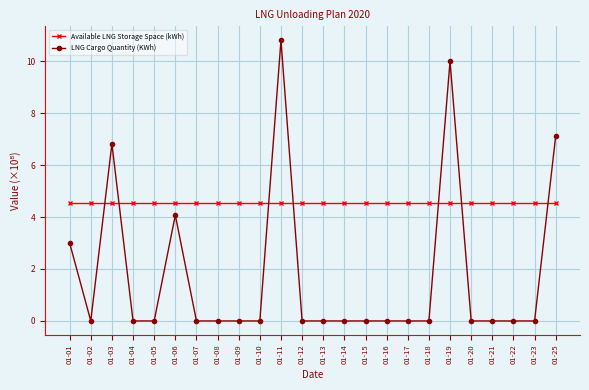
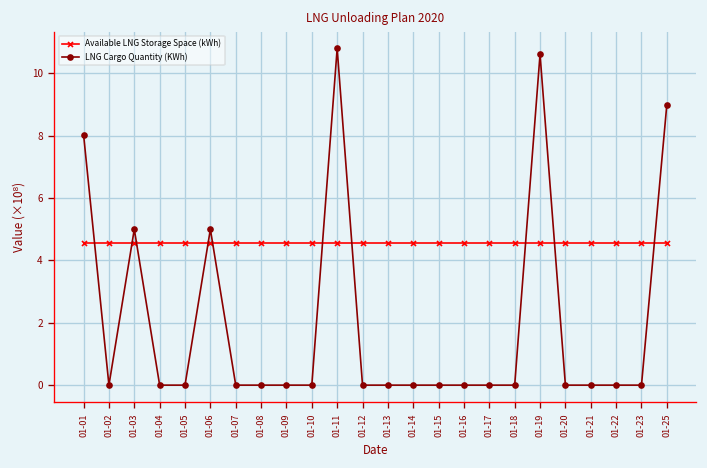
LNG Cargo Quantity (KWh), 01-01: 3.0 -> 8.0
LNG Cargo Quantity (KWh), 01-03: 6.8 -> 5.0
LNG Cargo Quantity (KWh), 01-06: 4.1 -> 5.0
LNG Cargo Quantity (KWh), 01-19: 10.0 -> 10.6
LNG Cargo Quantity (KWh), 01-25: 7.1 -> 9.0
